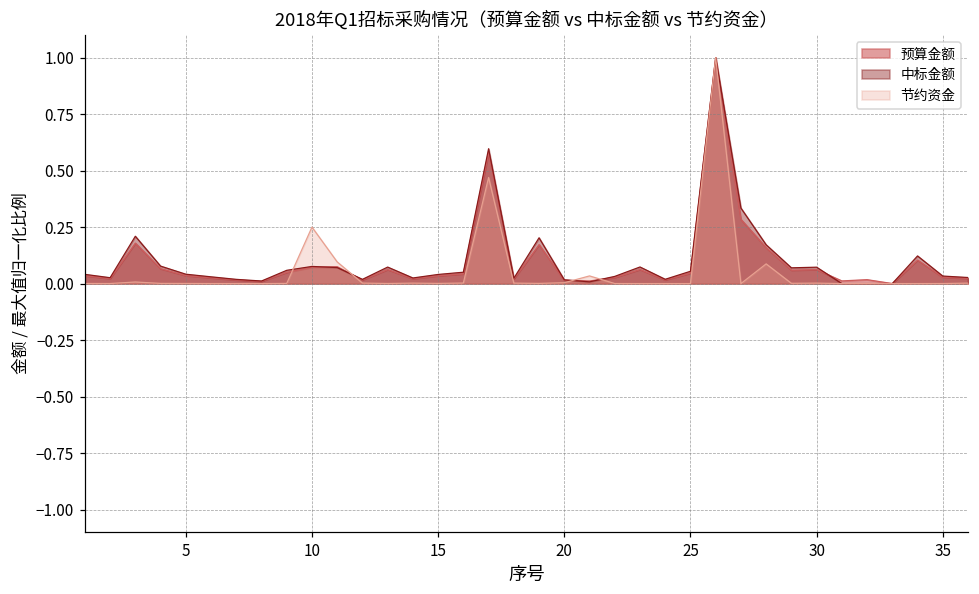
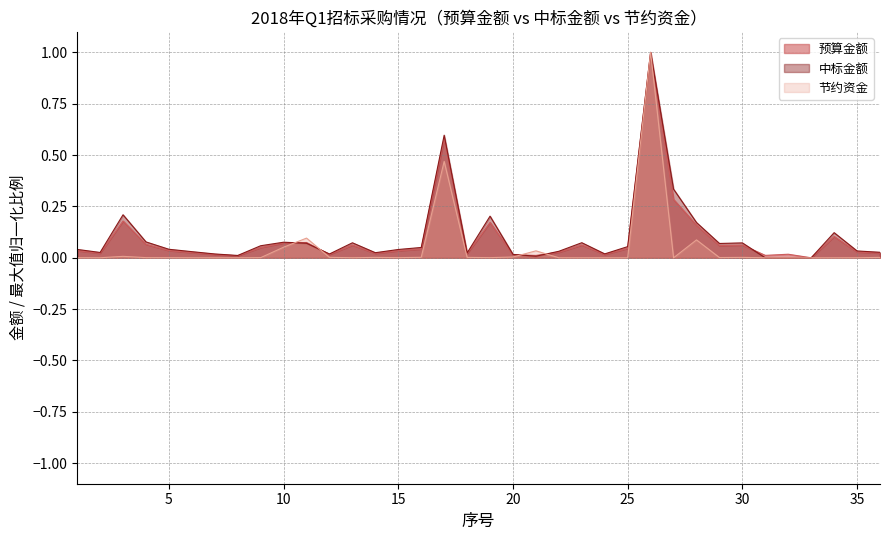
节约资金, 10: 0.25 -> 0.05
